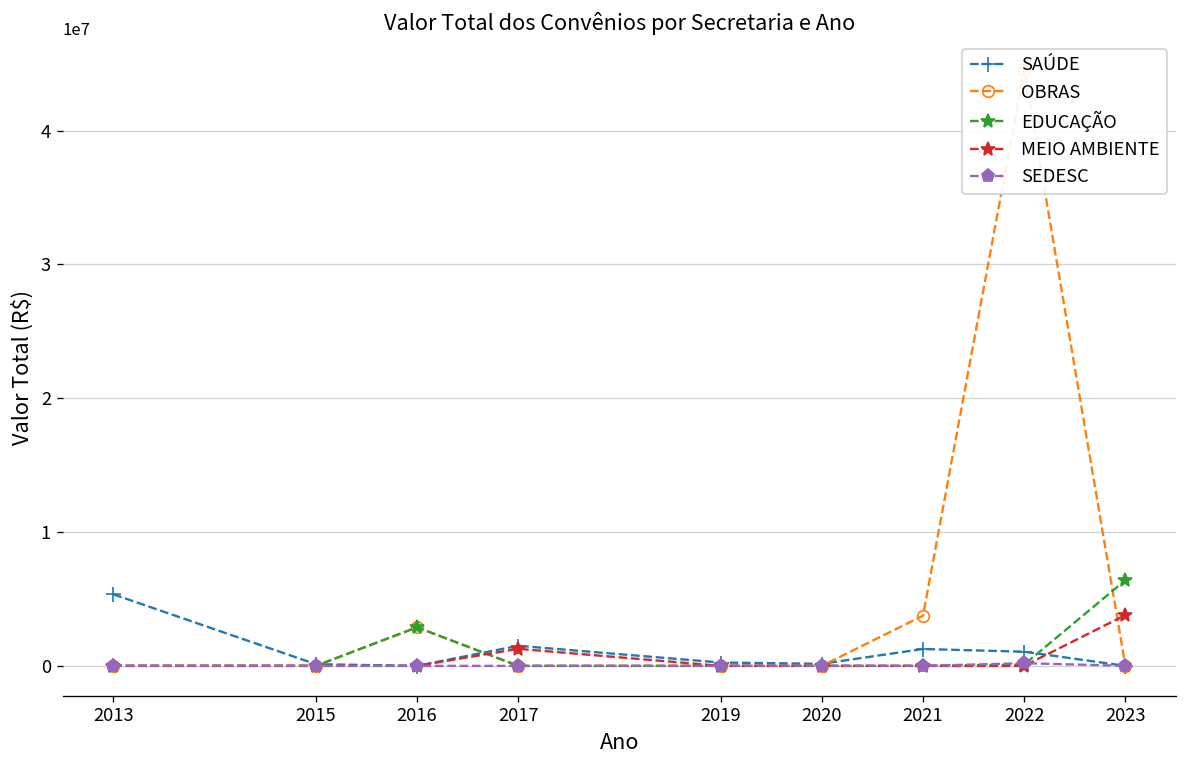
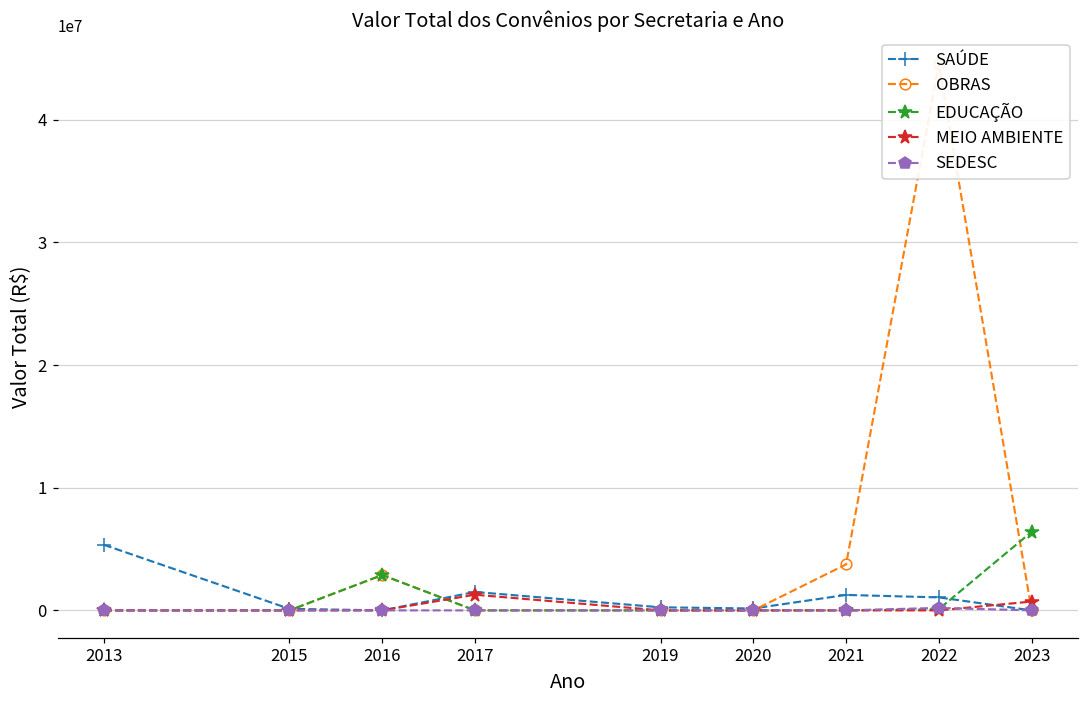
MEIO AMBIENTE, 2023: 3800000 -> 700000
